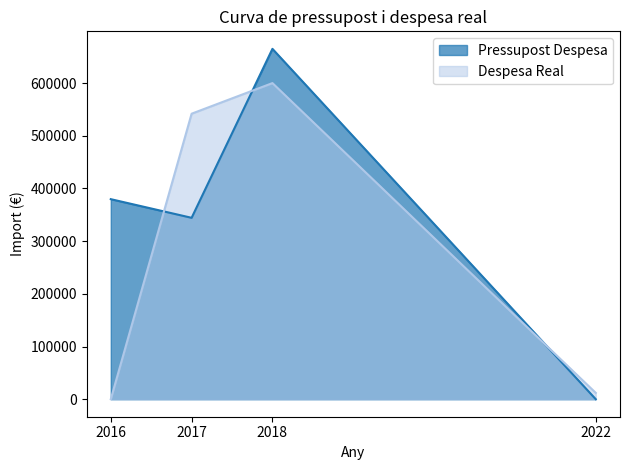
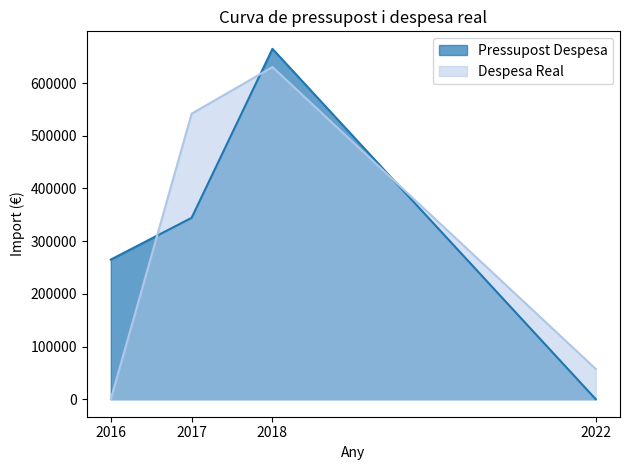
Pressupost Despesa, 2016: 380000 -> 270000
Despesa Real, 2018: 600000 -> 630000
Despesa Real, 2022: 10000 -> 60000
